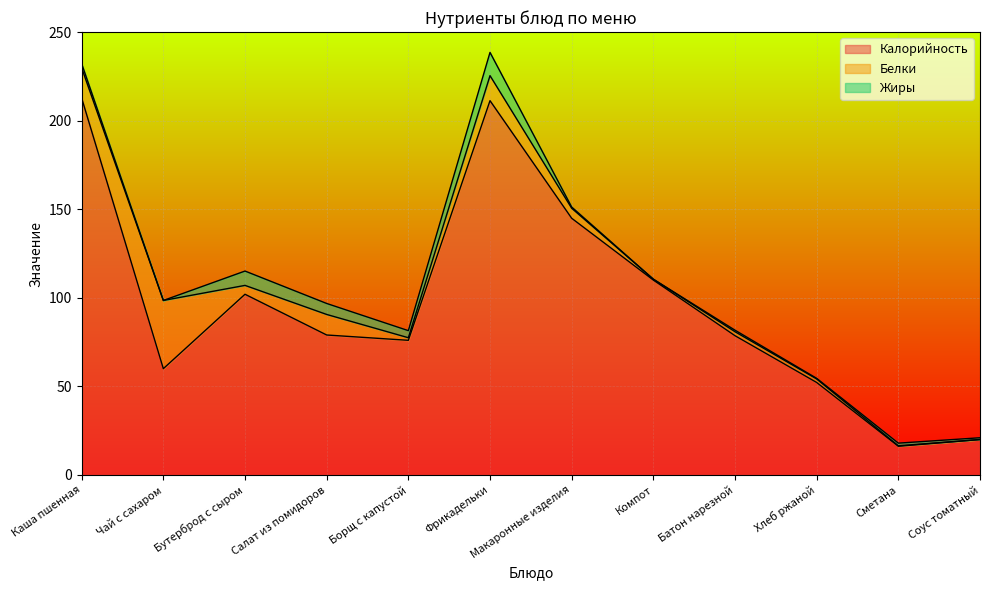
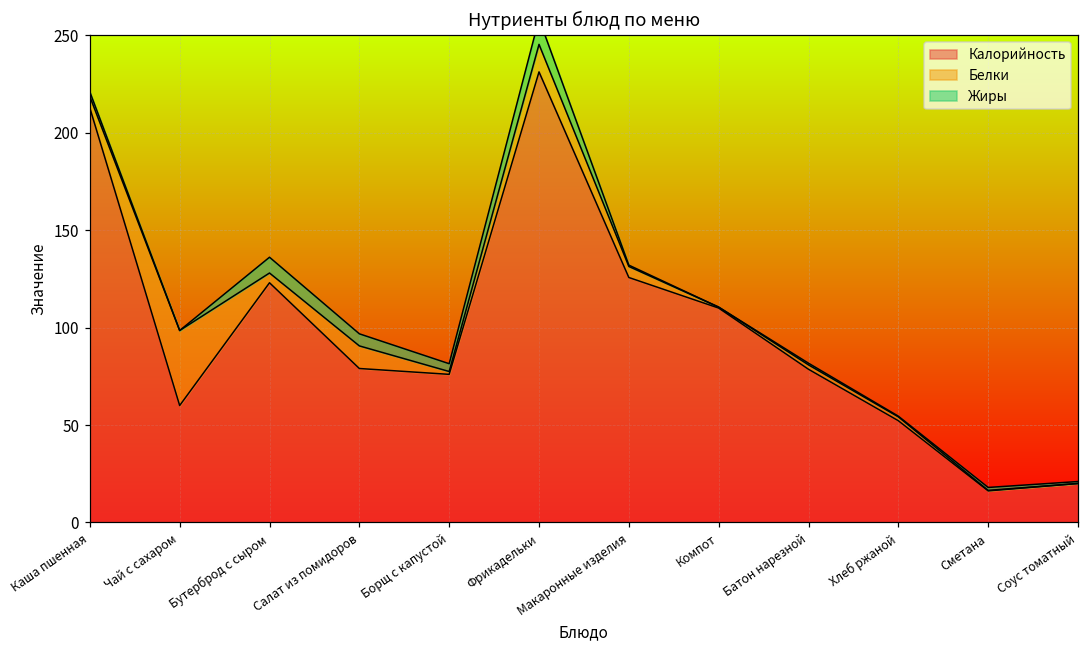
Белки, Каша пшенная: 17 -> 6
Калорийность, Бутерброд с сыром: 102 -> 123
Калорийность, Фрикадельки: 211 -> 231
Калорийность, Макаронные изделия: 145 -> 126
